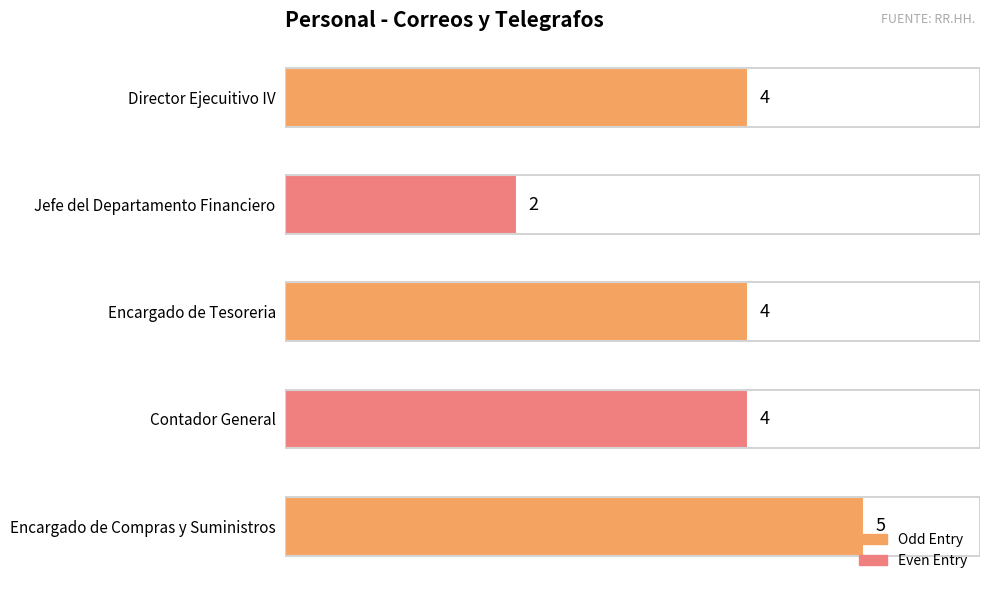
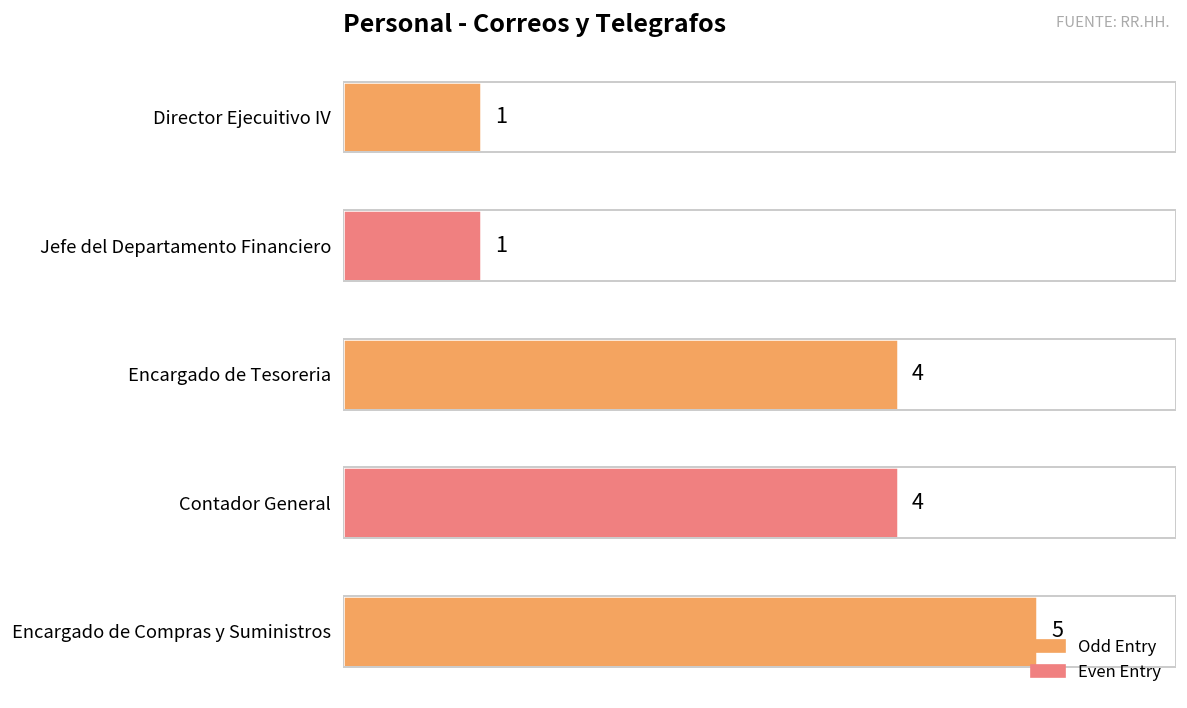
Director Ejecuitivo IV: 4 -> 1
Jefe del Departamento Financiero: 2 -> 1
